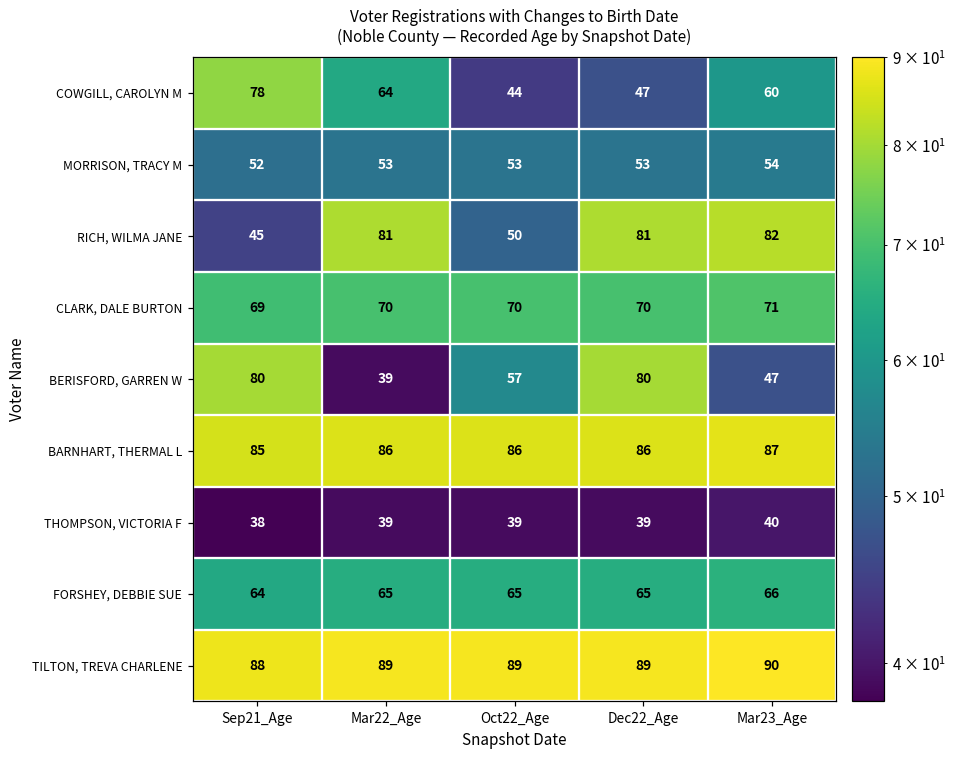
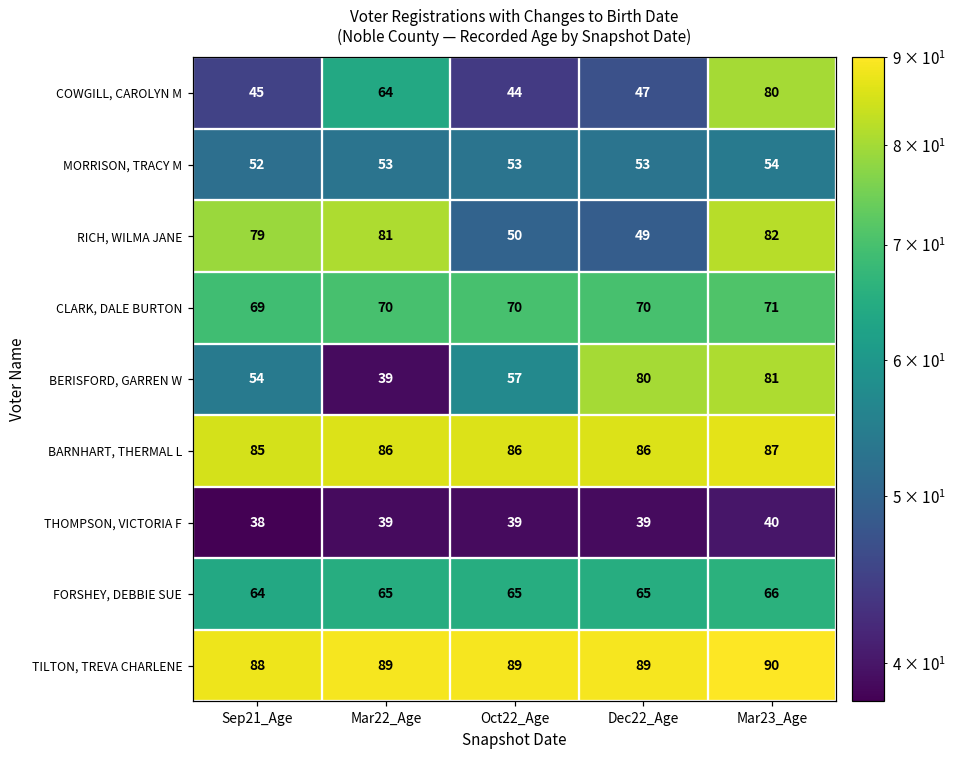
COWGILL, CAROLYN M, Sep21_Age: 78 -> 45
COWGILL, CAROLYN M, Mar23_Age: 60 -> 80
RICH, WILMA JANE, Sep21_Age: 45 -> 79
RICH, WILMA JANE, Dec22_Age: 81 -> 49
BERISFORD, GARREN W, Sep21_Age: 80 -> 54
BERISFORD, GARREN W, Mar23_Age: 47 -> 81
